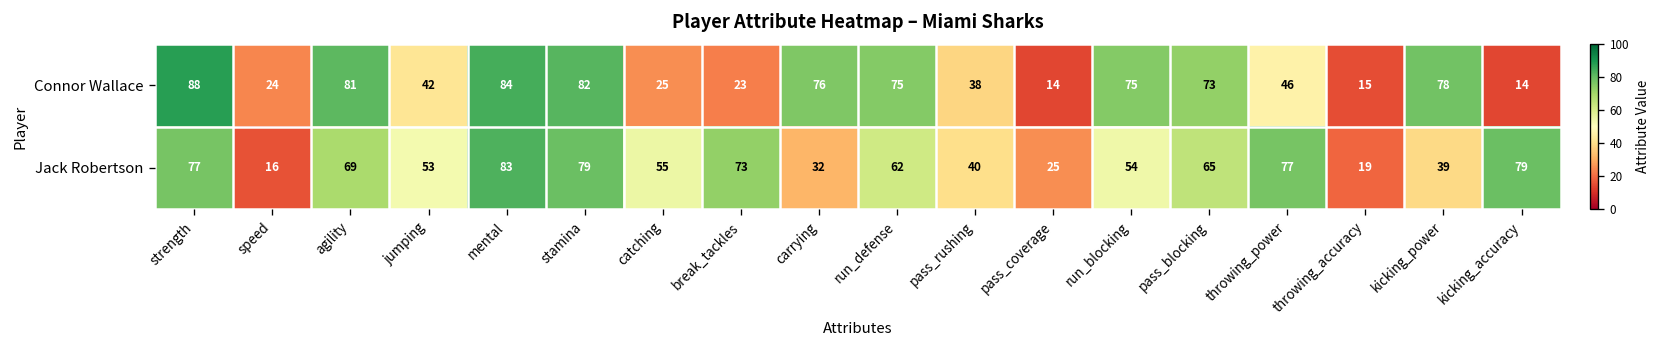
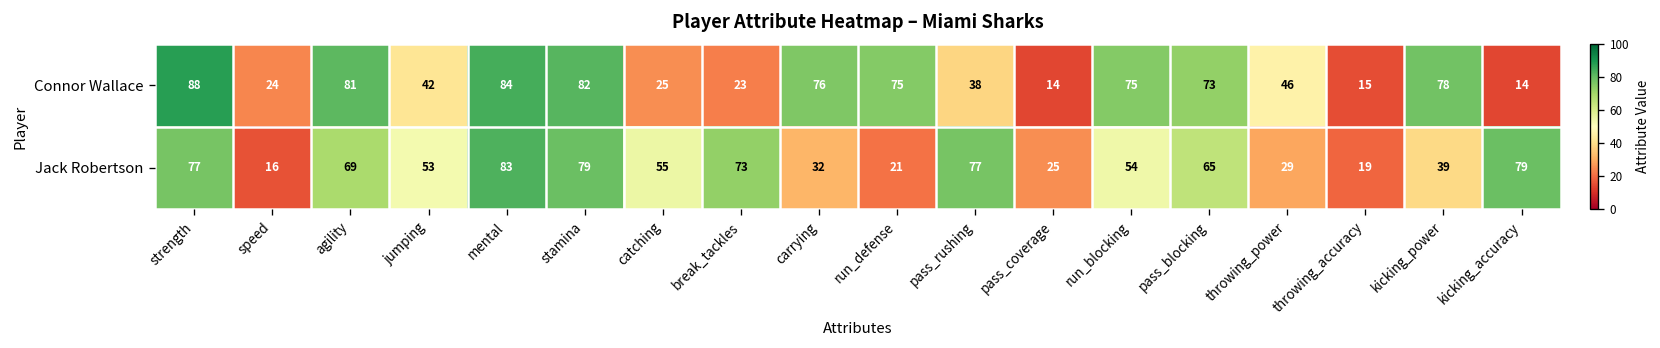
Jack Robertson, run_defense: 62 -> 21
Jack Robertson, pass_rushing: 40 -> 77
Jack Robertson, throwing_power: 77 -> 29
